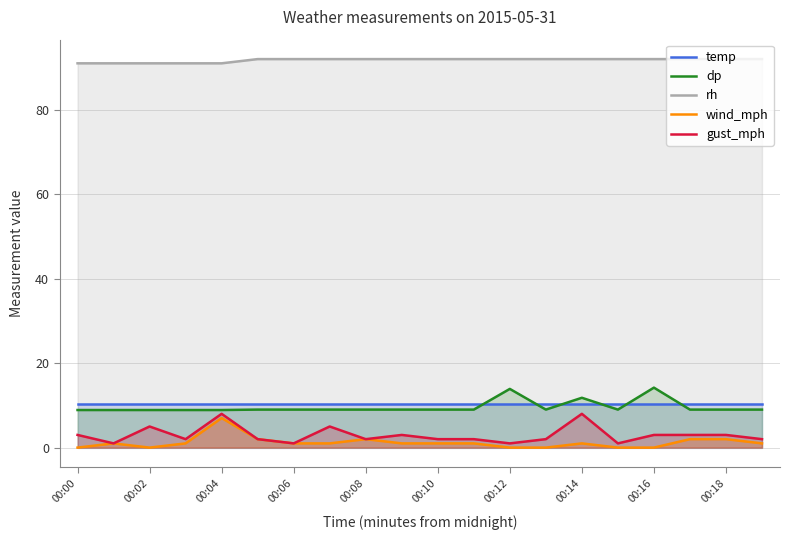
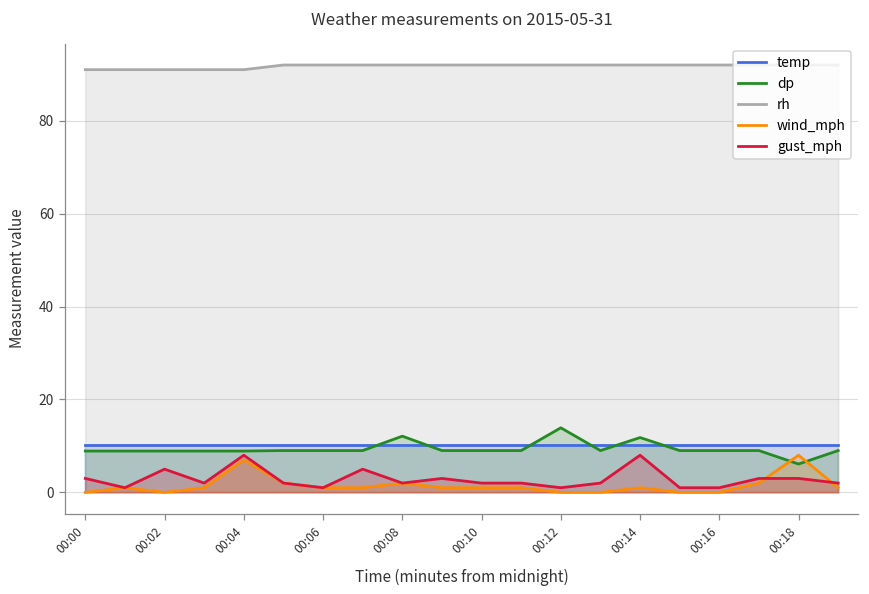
dp, 00:08: 9 -> 12
dp, 00:16: 14 -> 9
gust_mph, 00:16: 3 -> 1
dp, 00:18: 9 -> 6
wind_mph, 00:18: 2 -> 8
